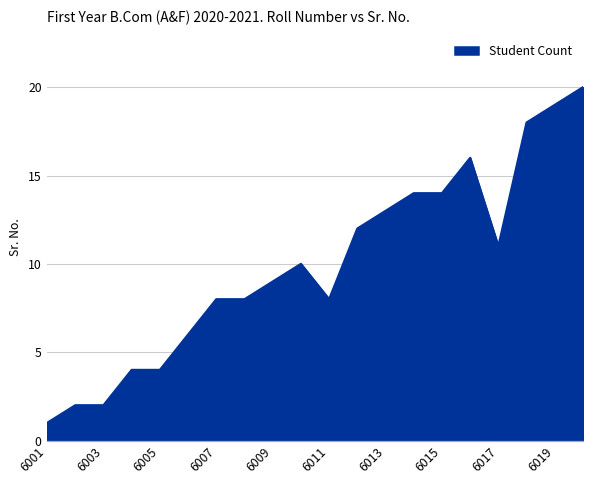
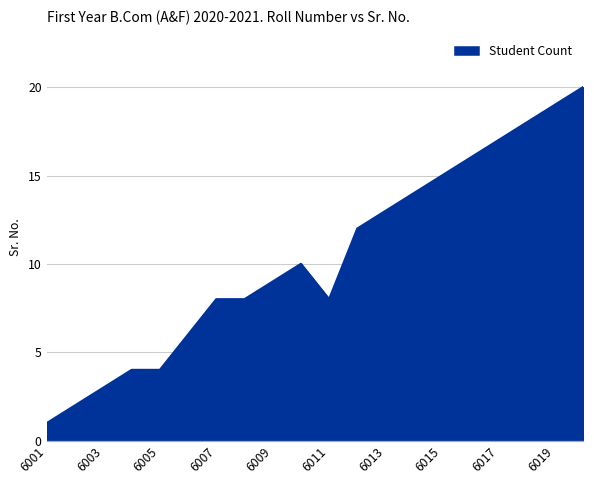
6003: 2 -> 3
6015: 14 -> 15
6017: 11 -> 17
